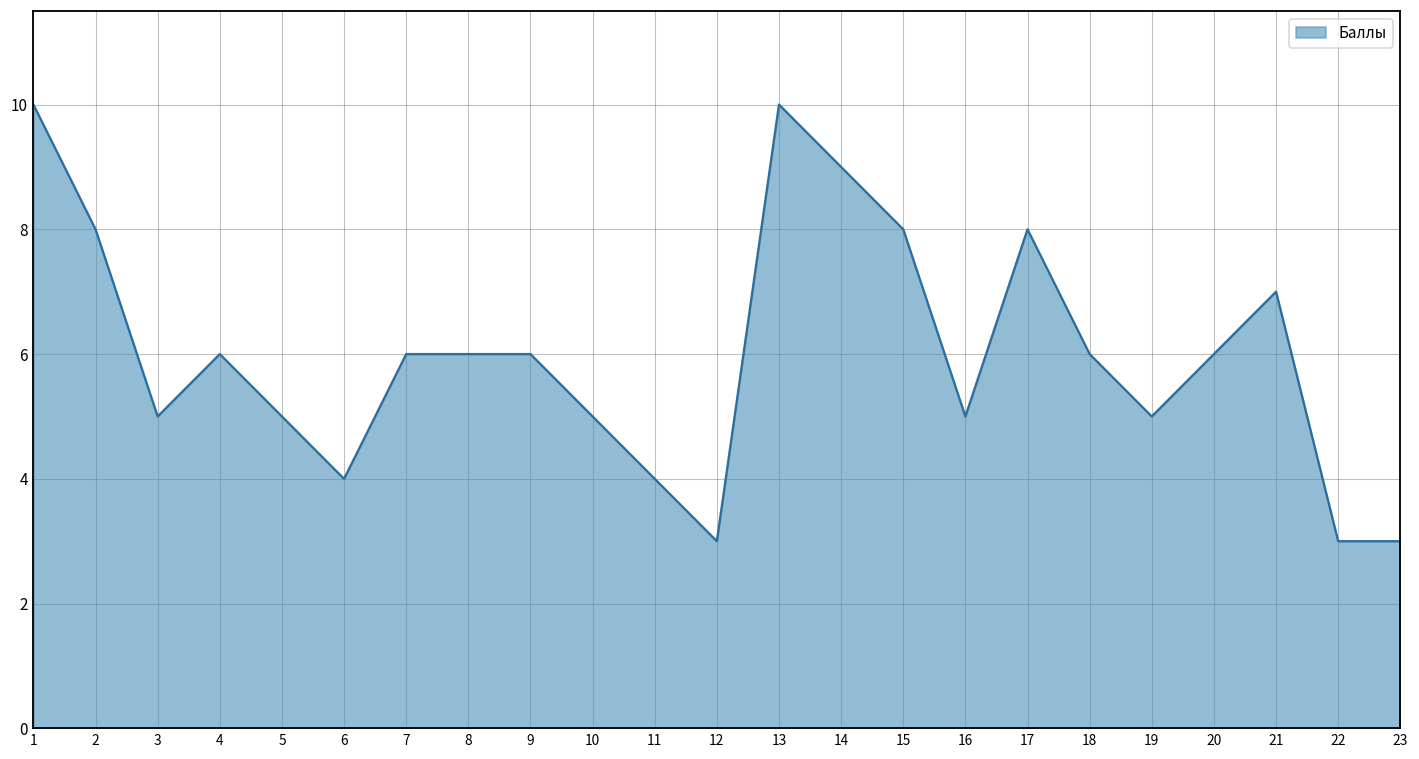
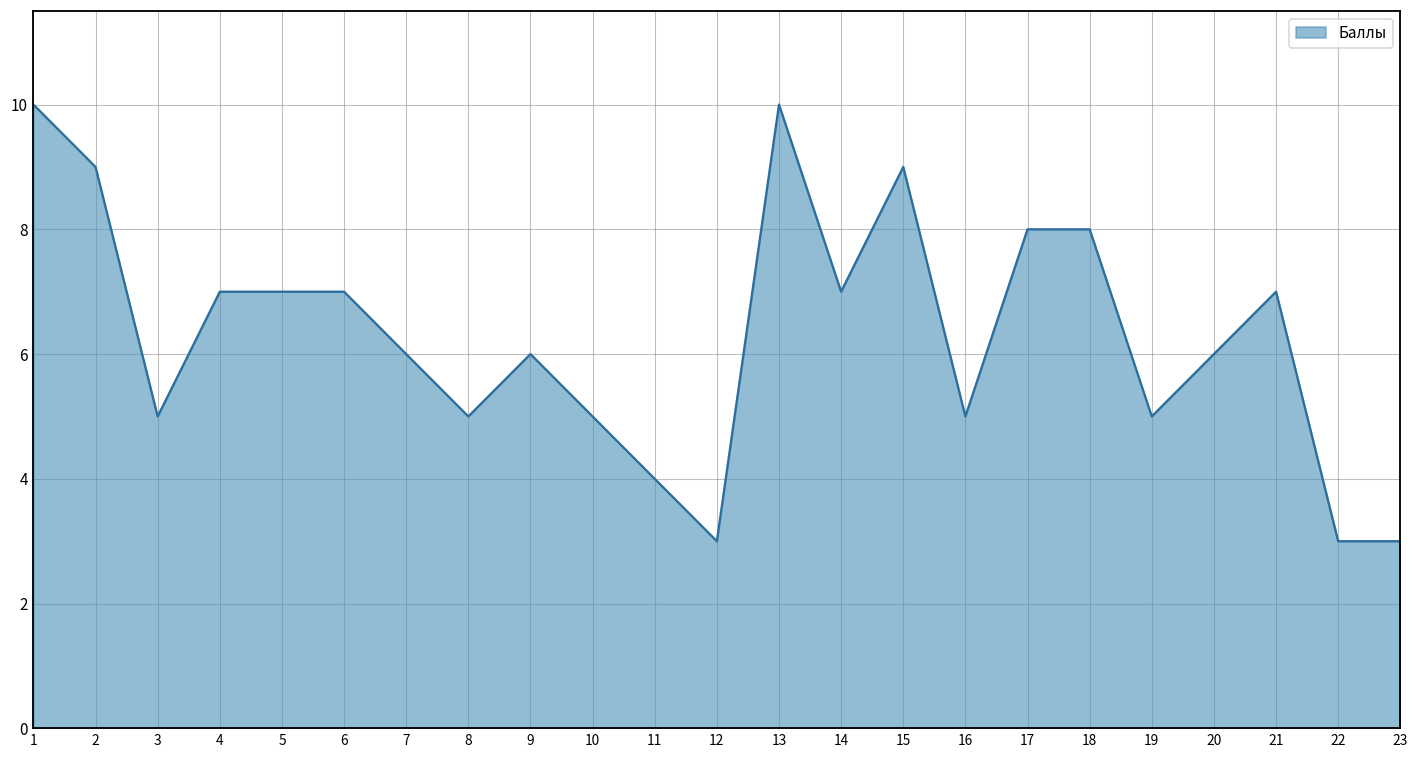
2: 8 -> 9
4: 6 -> 7
5: 5 -> 7
6: 4 -> 7
8: 6 -> 5
14: 9 -> 7
15: 8 -> 9
18: 6 -> 8
